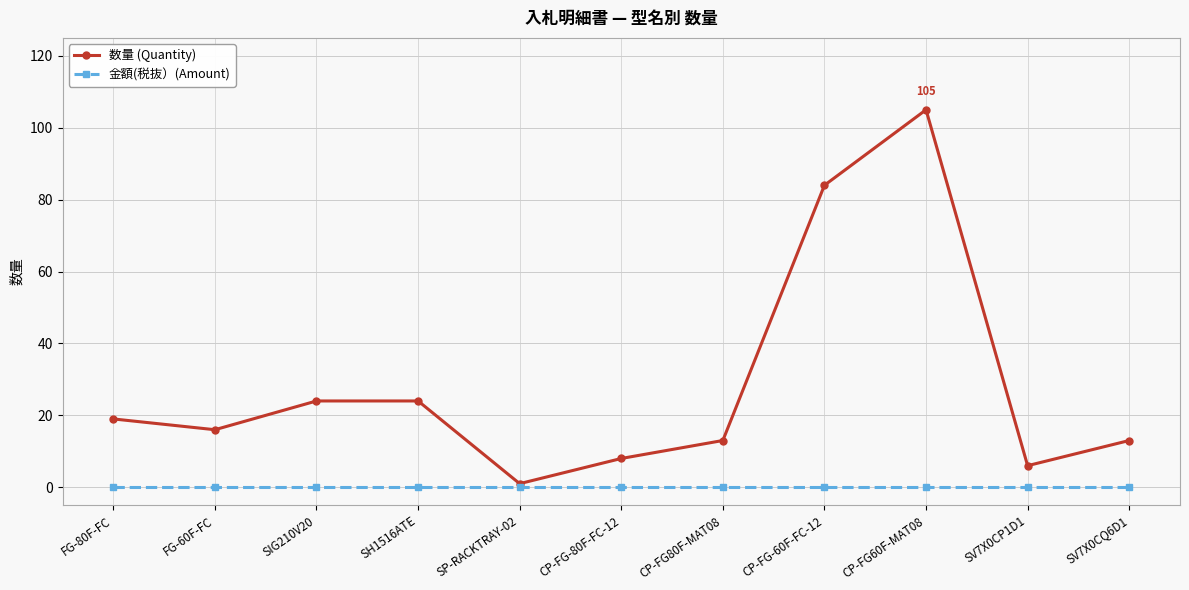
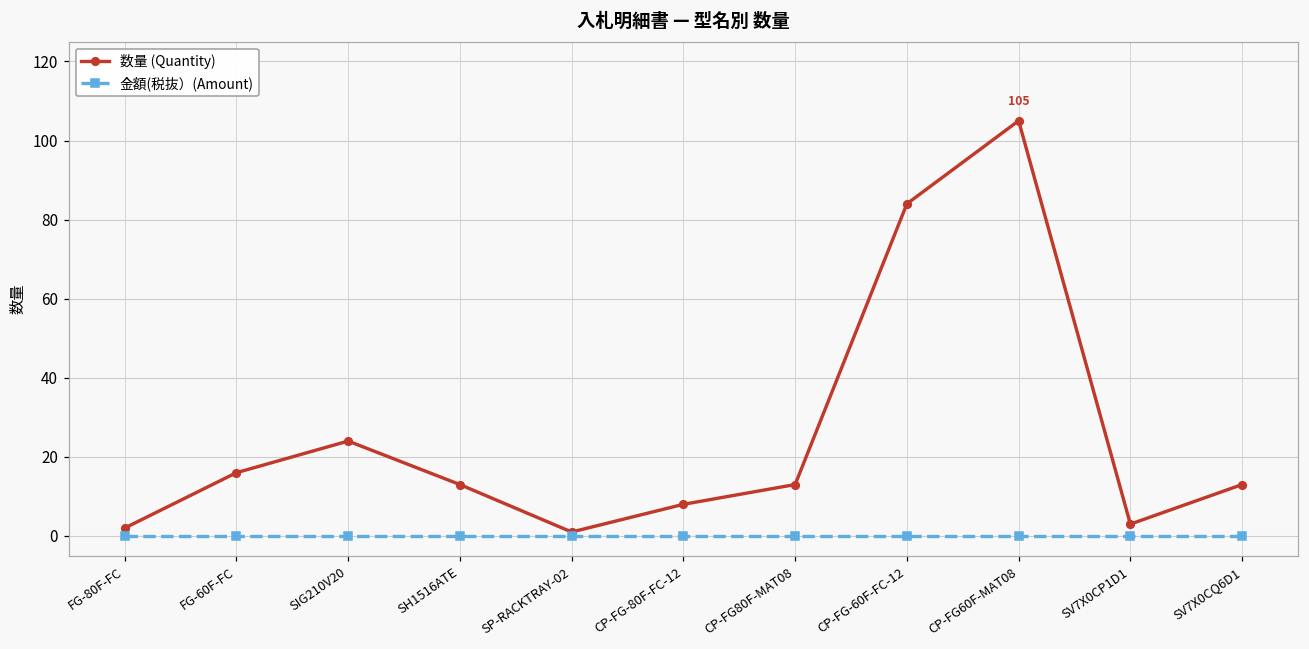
数量 (Quantity), FG-80F-FC: 19 -> 2
数量 (Quantity), SH1516ATE: 24 -> 13
数量 (Quantity), SV7X0CP1D1: 6 -> 3
